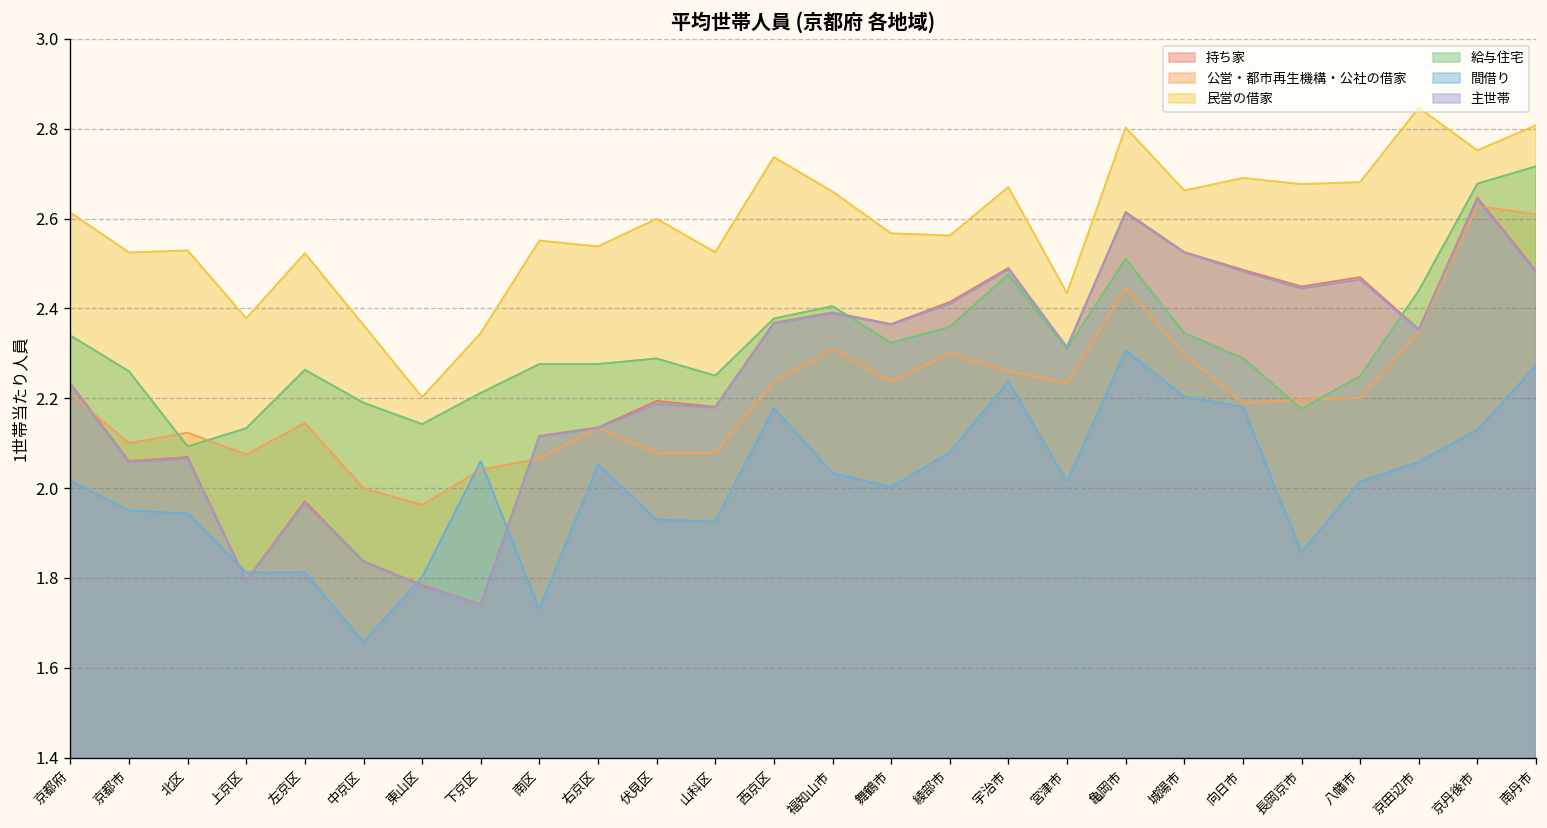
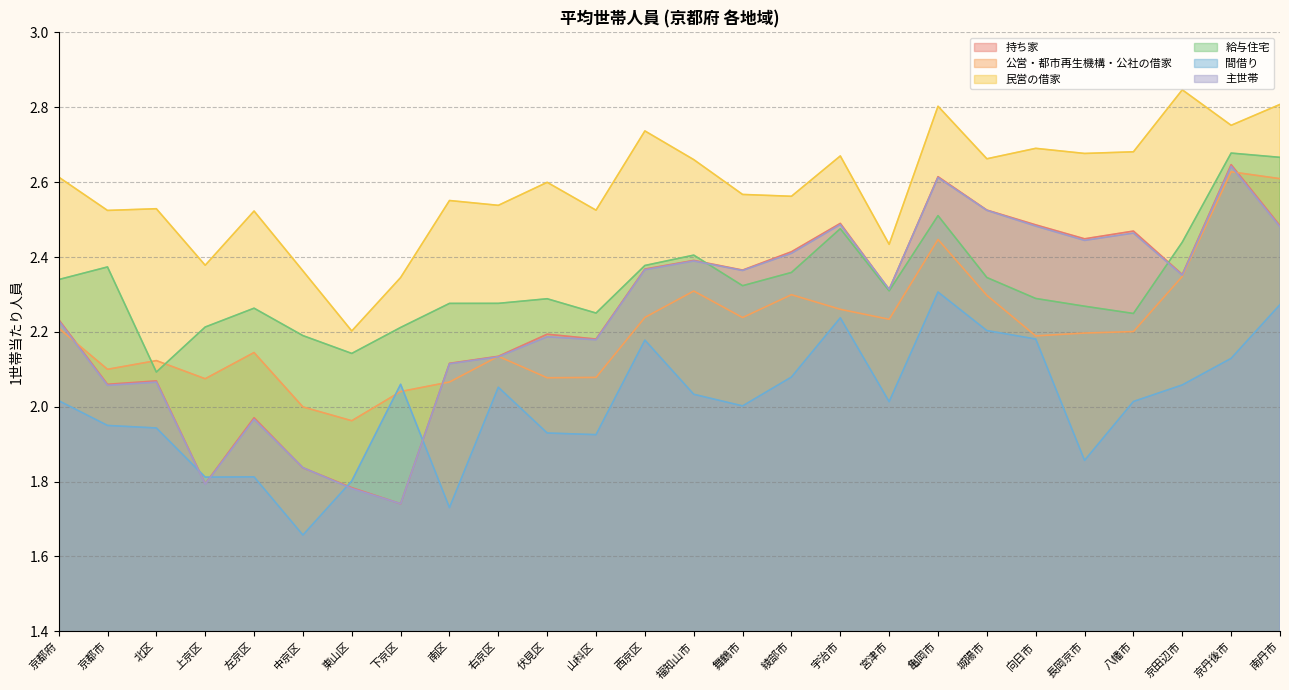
給与住宅, 京都市: 2.26 -> 2.37
給与住宅, 上京区: 2.13 -> 2.21
給与住宅, 長岡京市: 2.18 -> 2.27
給与住宅, 南丹市: 2.72 -> 2.67
